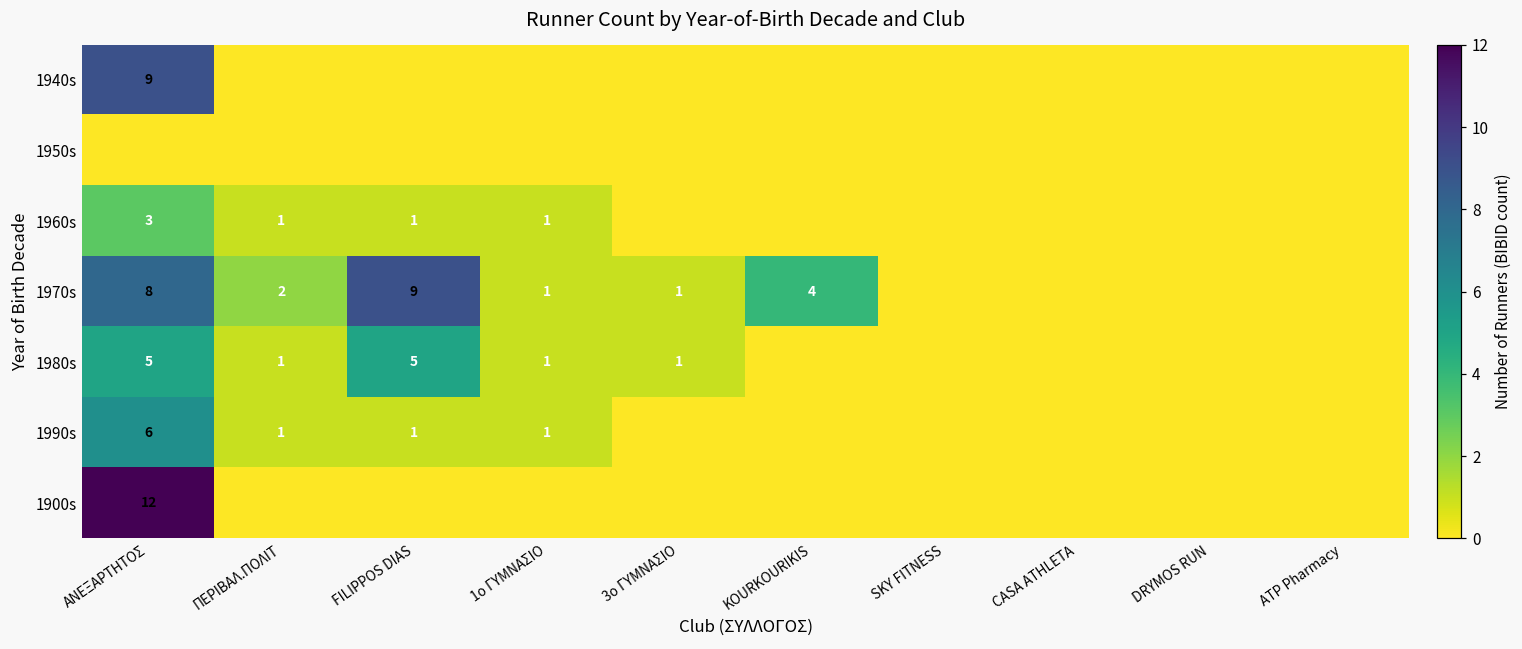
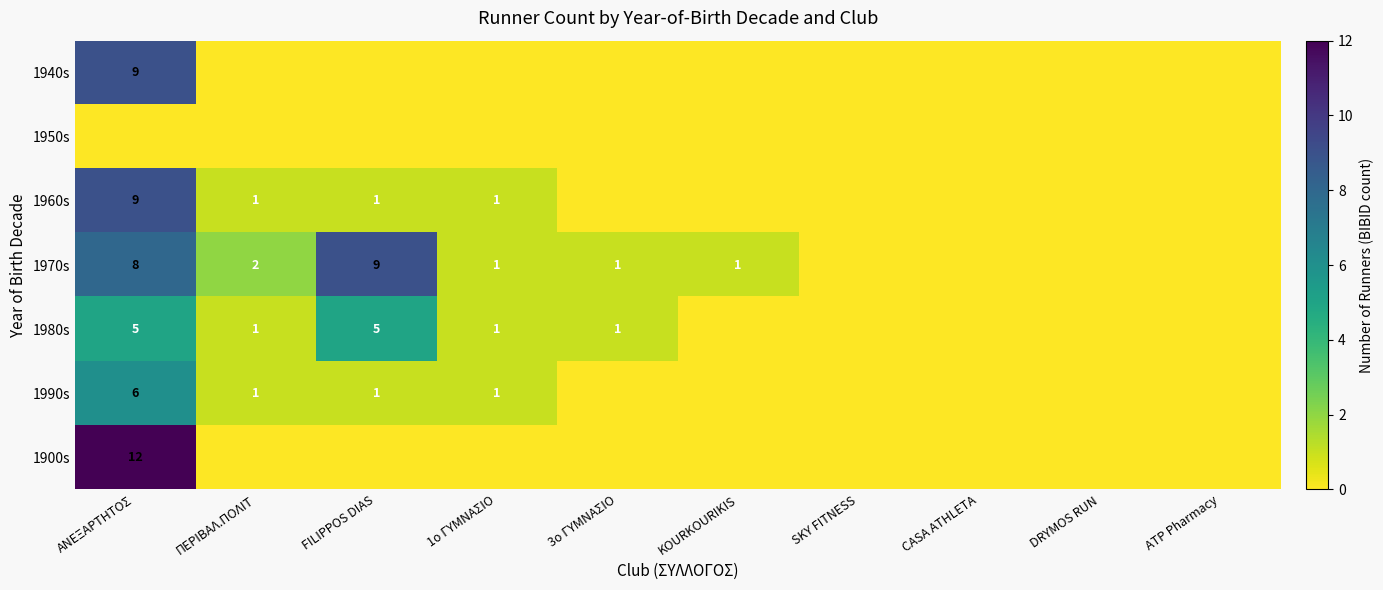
1960s, ΑΝΕΞΑΡΤΗΤΟΣ: 3 -> 9
1970s, KOURKOURIKIS: 4 -> 1
